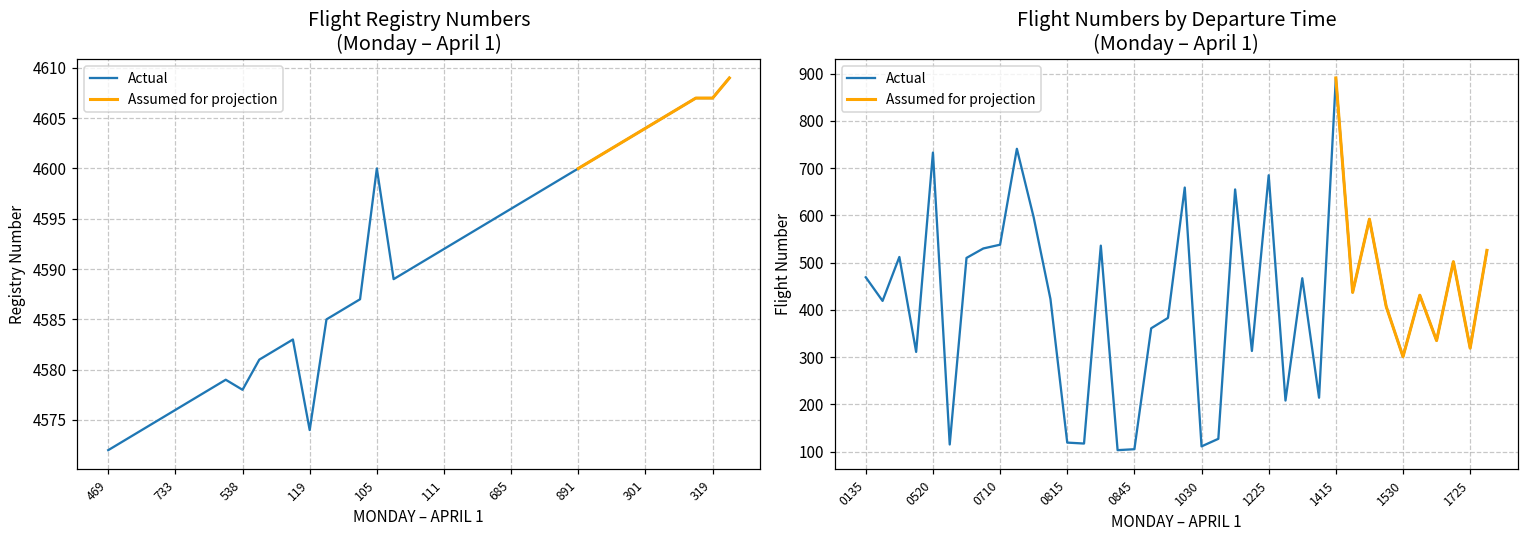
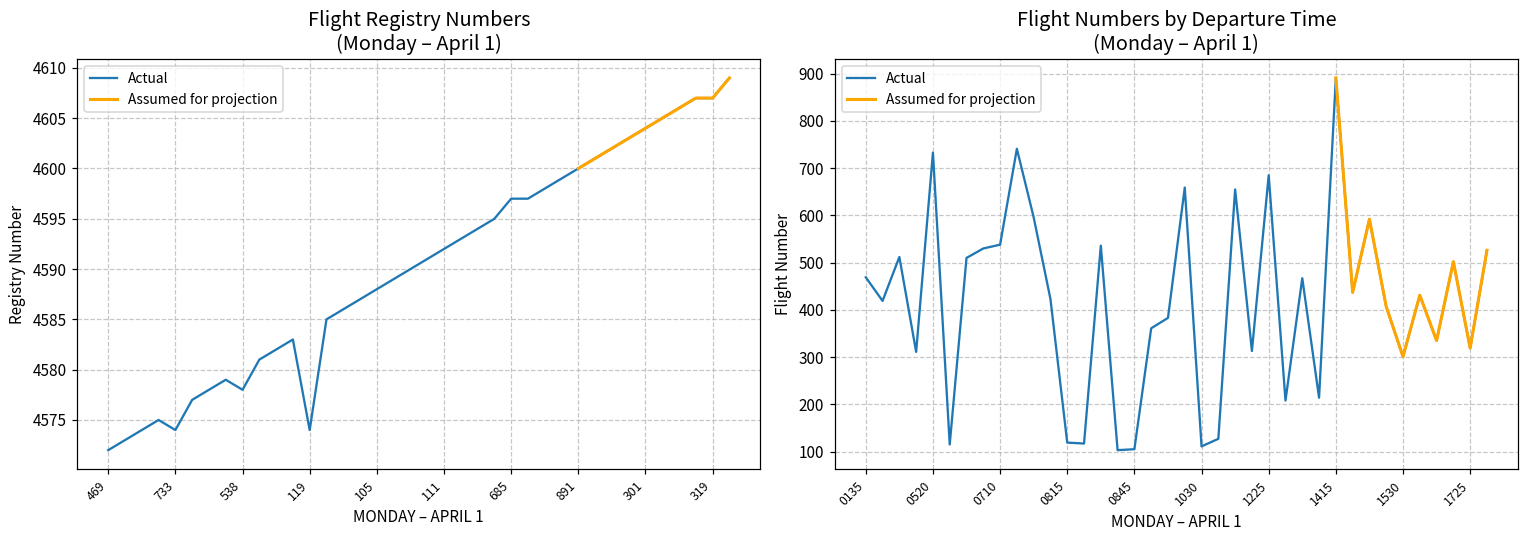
Flight Registry Numbers (Monday – April 1), Actual, 733: 4576 -> 4574
Flight Registry Numbers (Monday – April 1), Actual, 105: 4600 -> 4588
Flight Registry Numbers (Monday – April 1), Actual, 685: 4596 -> 4597
